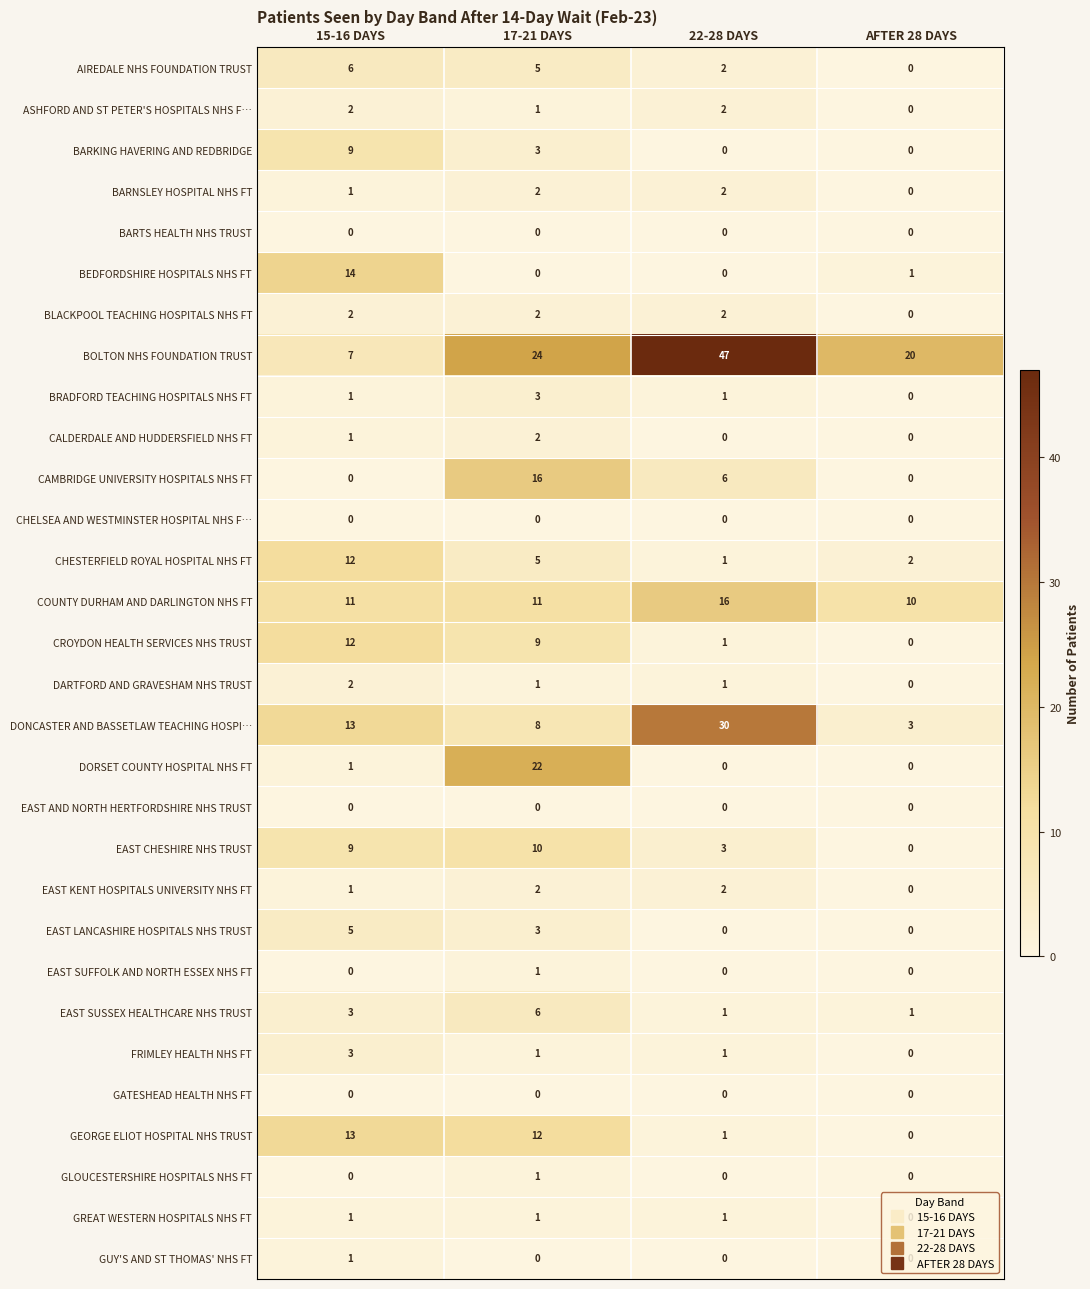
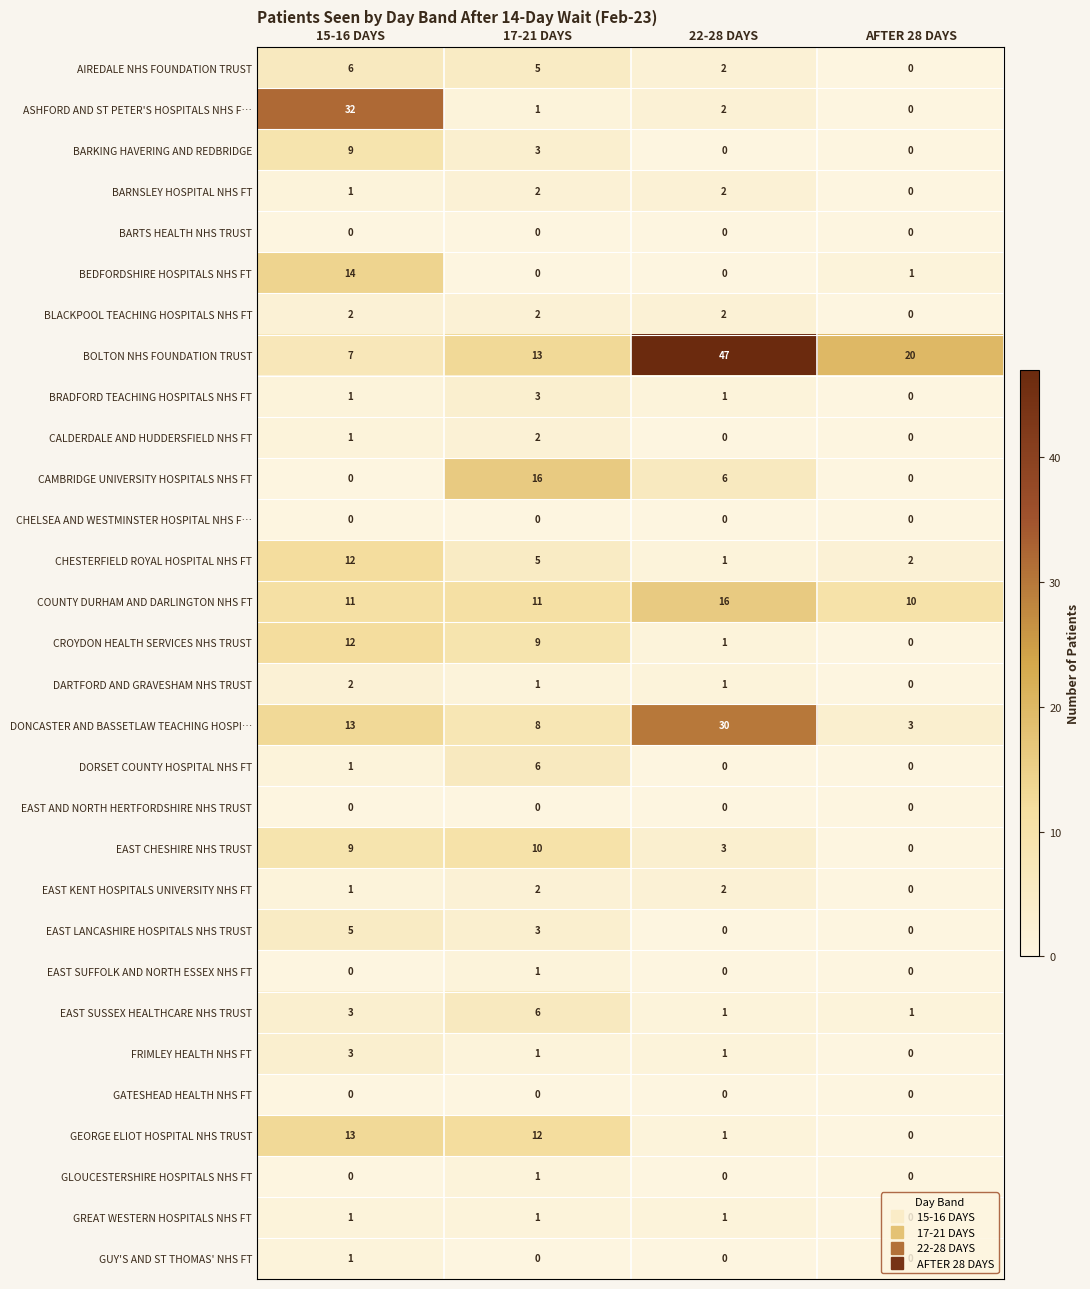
ASHFORD AND ST PETER'S HOSPITALS NHS F…, 15-16 DAYS: 2 -> 32
BOLTON NHS FOUNDATION TRUST, 17-21 DAYS: 24 -> 13
DORSET COUNTY HOSPITAL NHS FT, 17-21 DAYS: 22 -> 6
